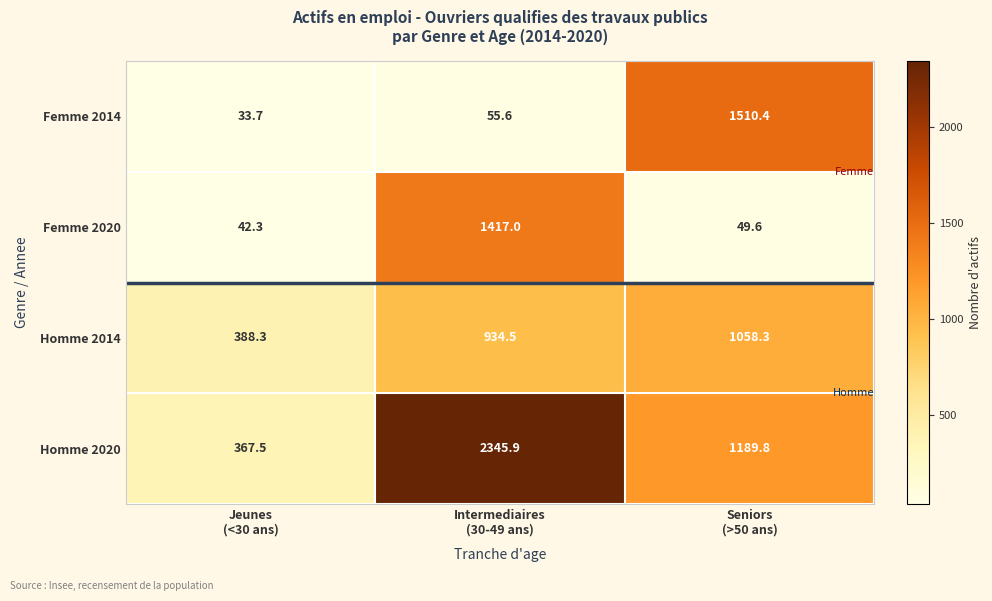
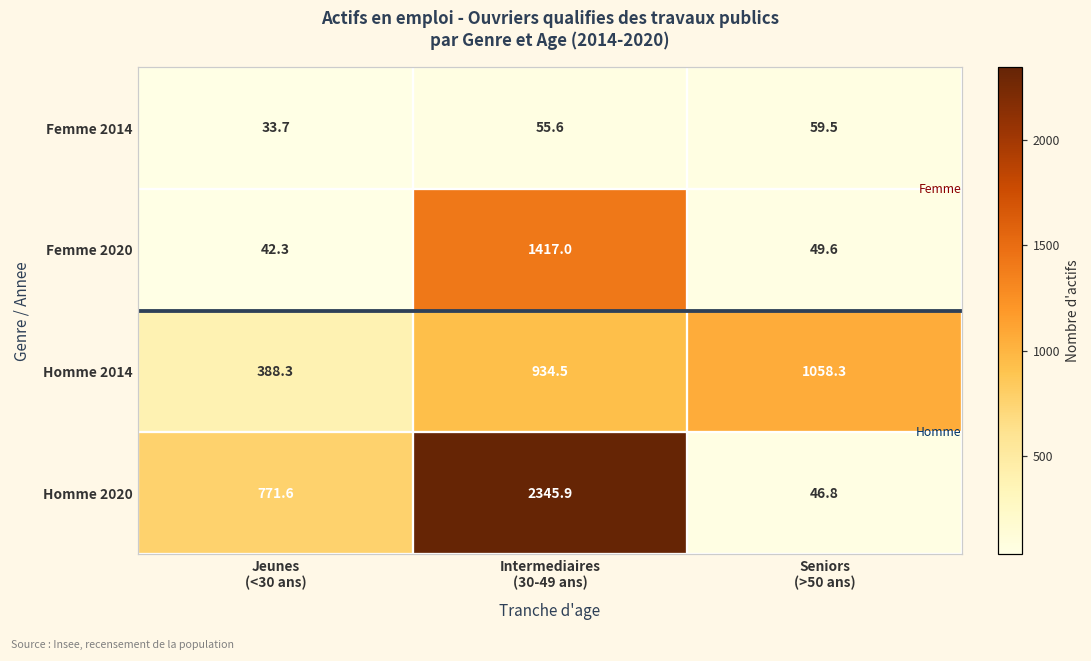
Femme 2014, Seniors (>50 ans): 1510.4 -> 59.5
Homme 2020, Jeunes (<30 ans): 367.5 -> 771.6
Homme 2020, Seniors (>50 ans): 1189.8 -> 46.8
